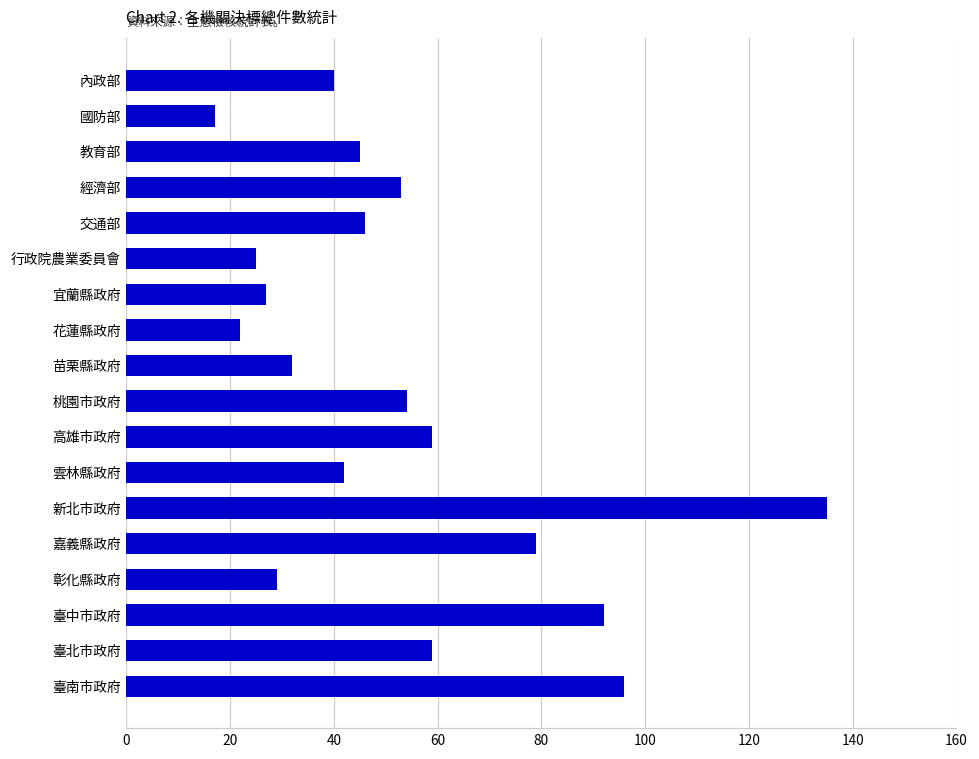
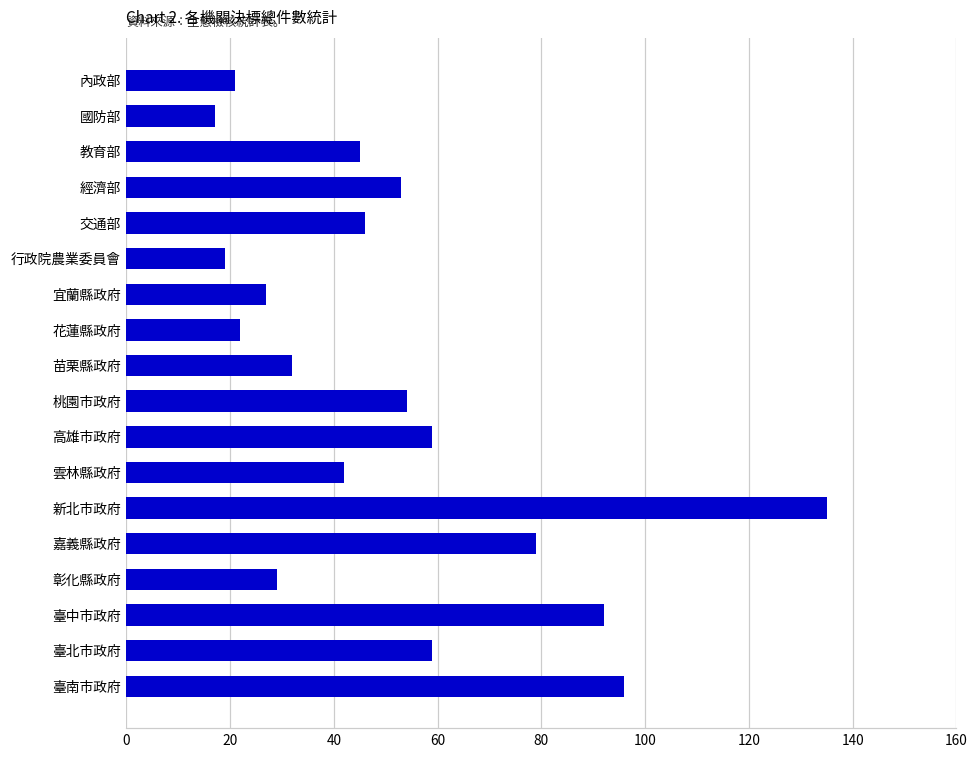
內政部: 40 -> 21
行政院農業委員會: 25 -> 19
